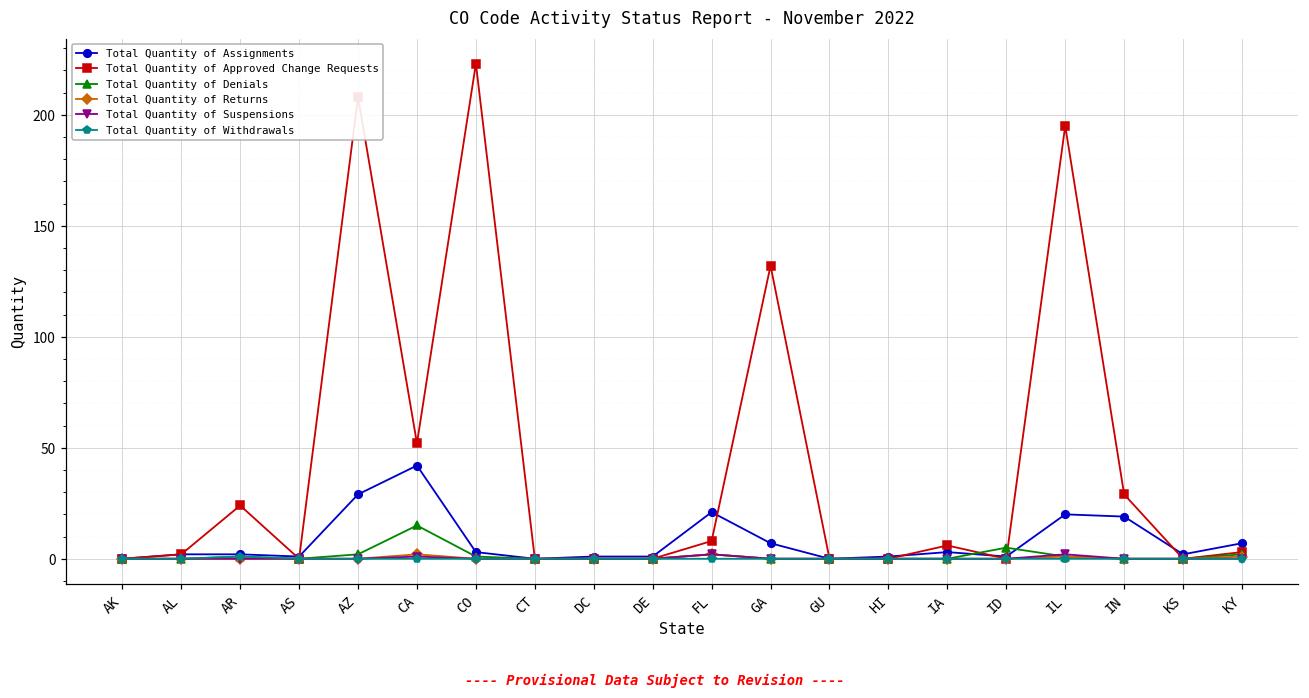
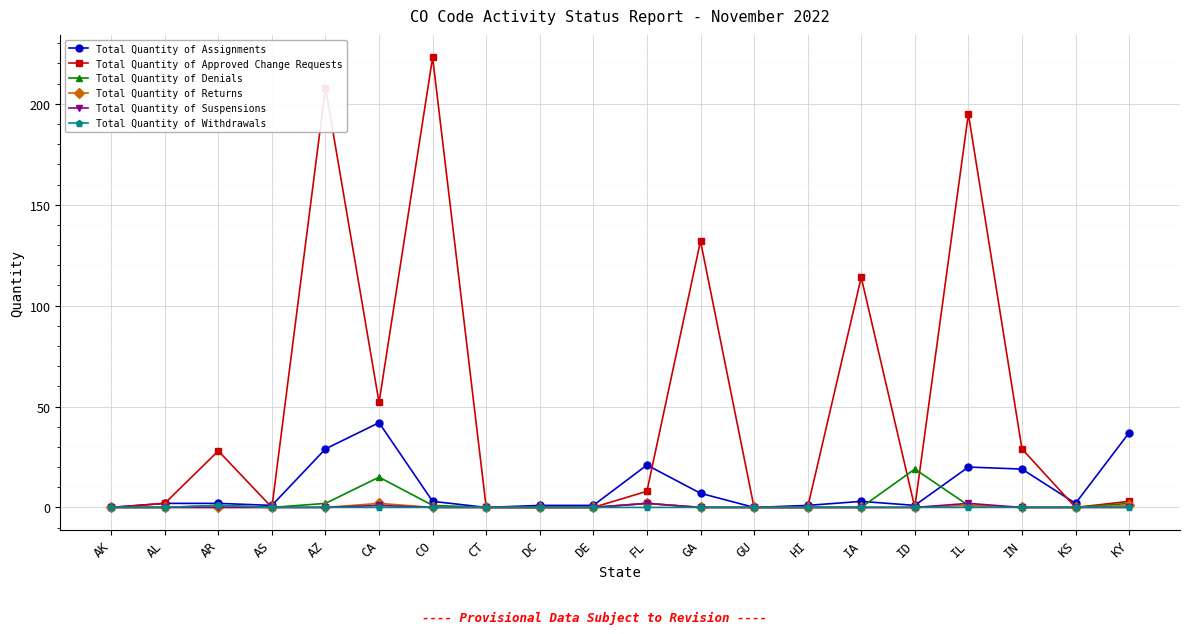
Total Quantity of Approved Change Requests, AR: 24 -> 28
Total Quantity of Approved Change Requests, IA: 6 -> 114
Total Quantity of Denials, ID: 5 -> 19
Total Quantity of Assignments, KY: 7 -> 37
